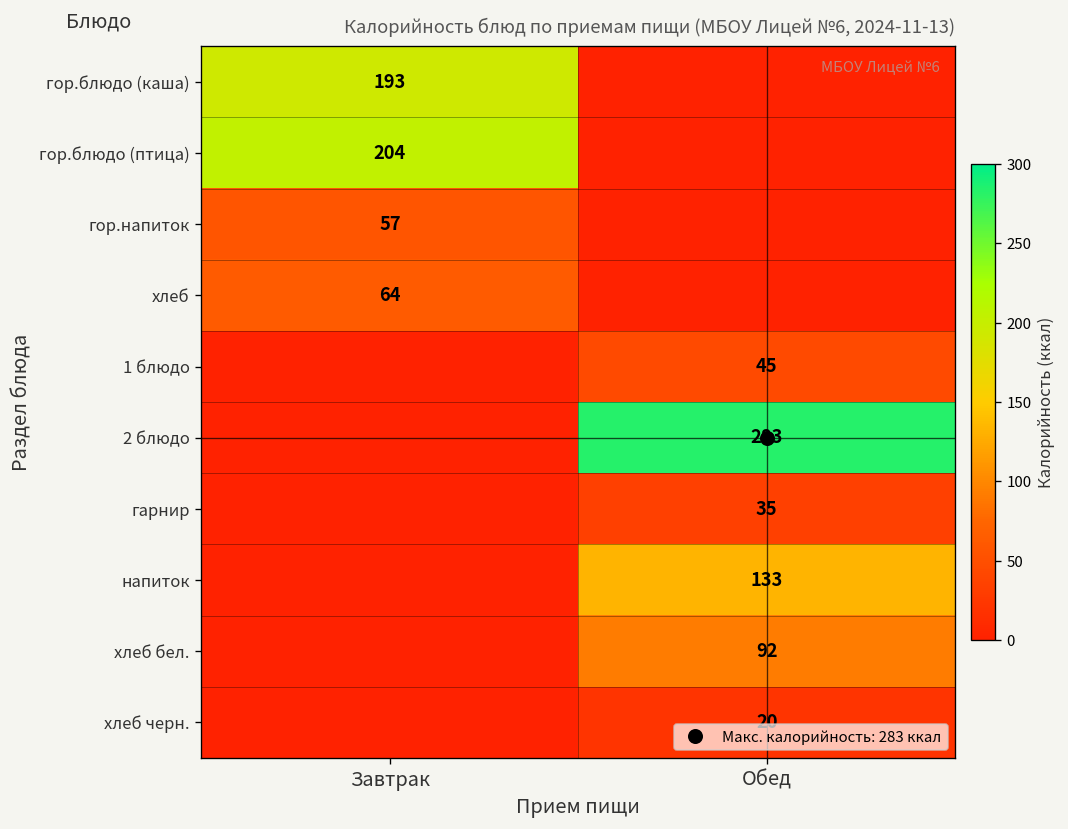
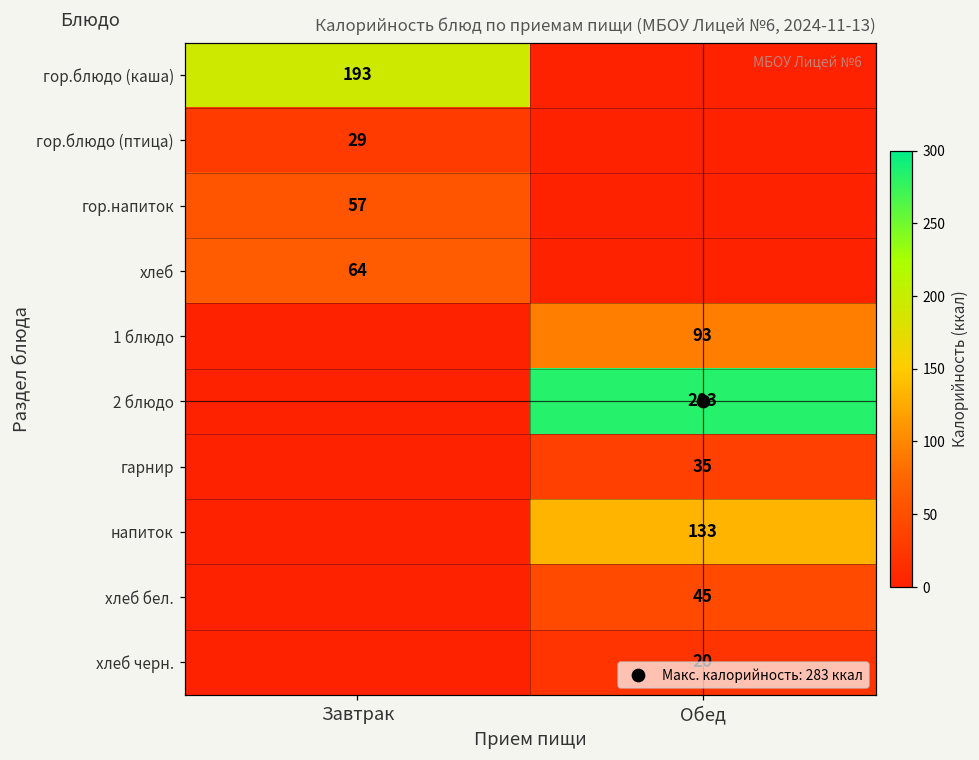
гор.блюдо (птица), Завтрак: 204 -> 29
1 блюдо, Обед: 45 -> 93
хлеб бел., Обед: 92 -> 45
